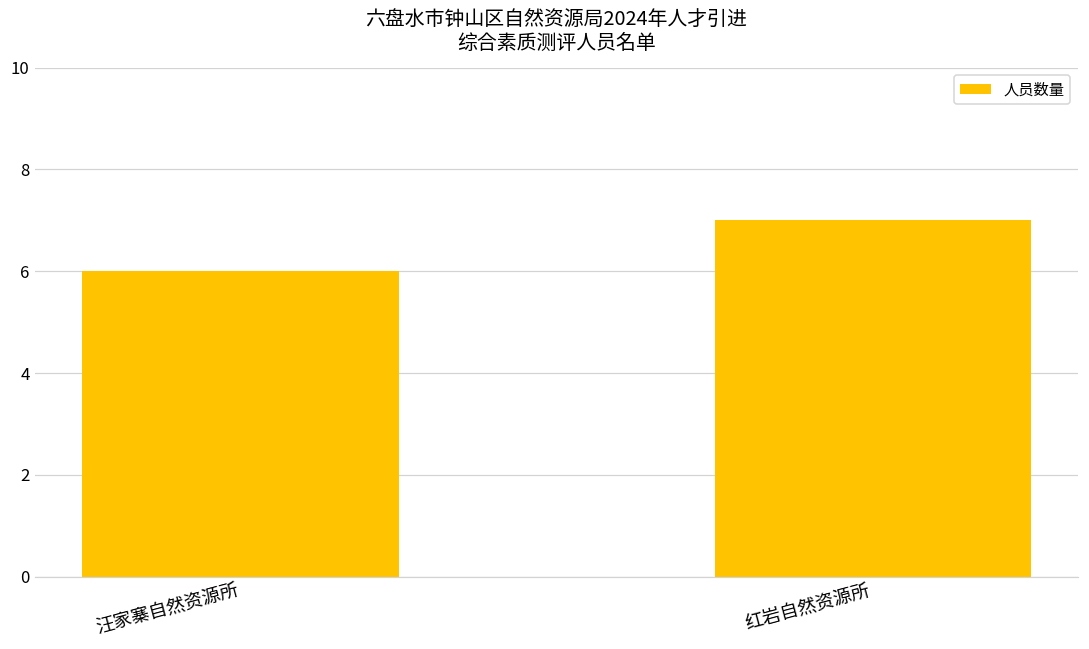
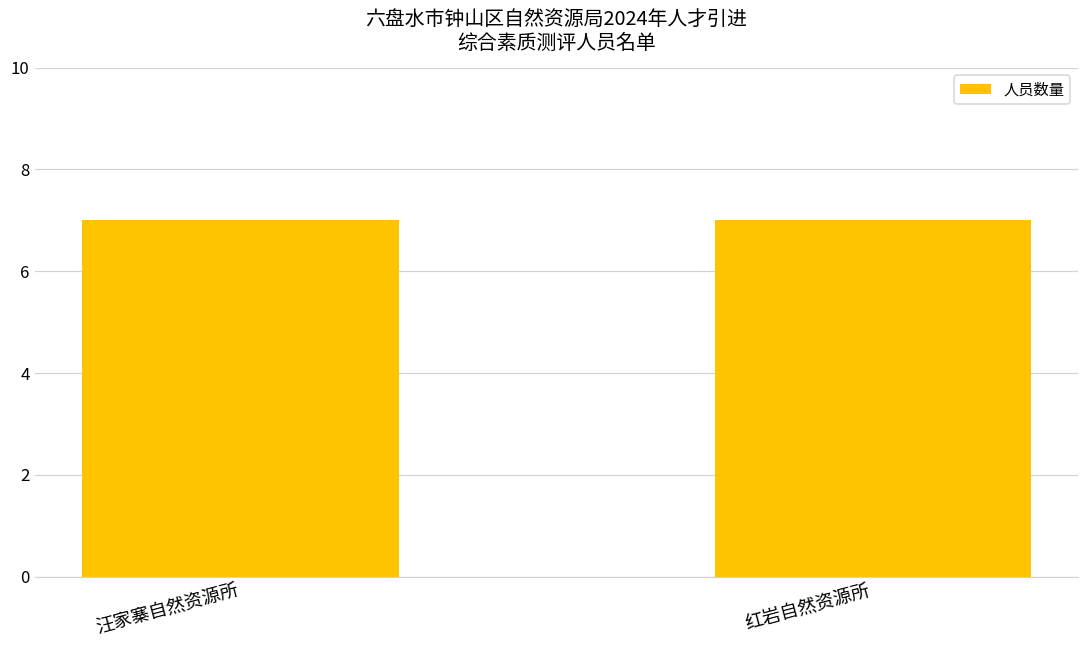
汪家寨自然资源所: 6 -> 7
